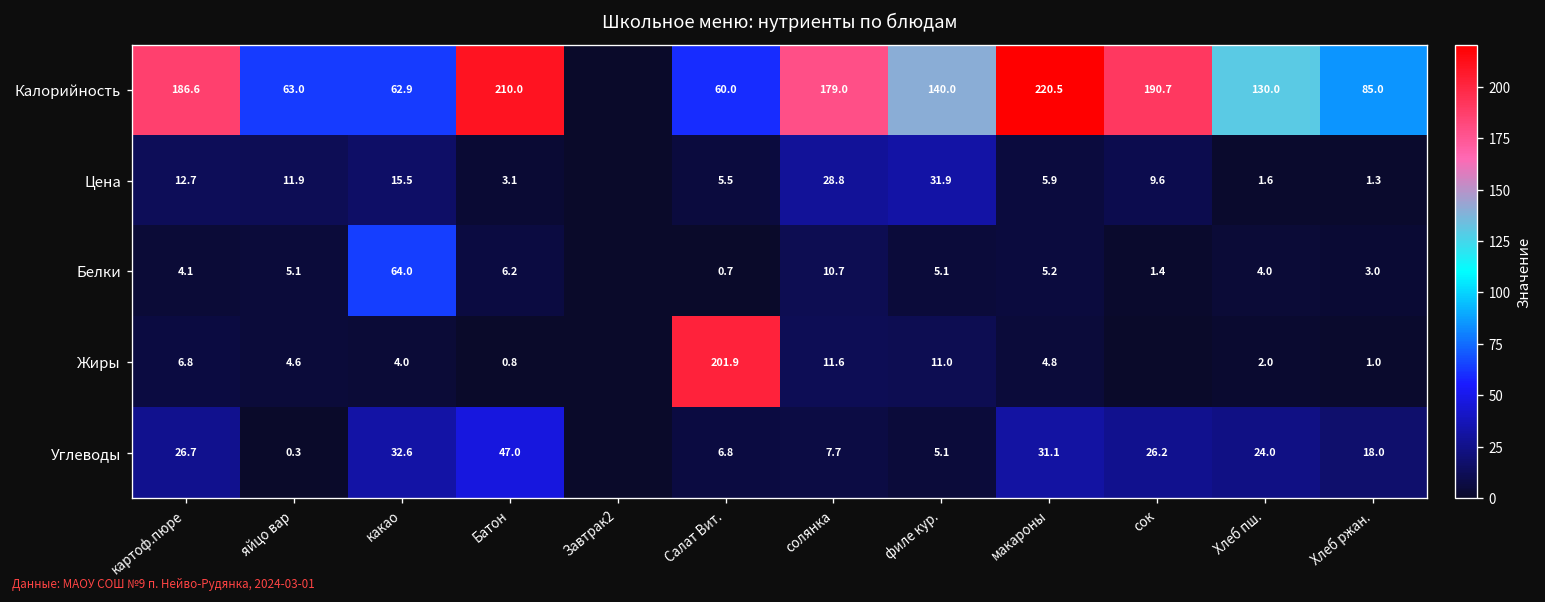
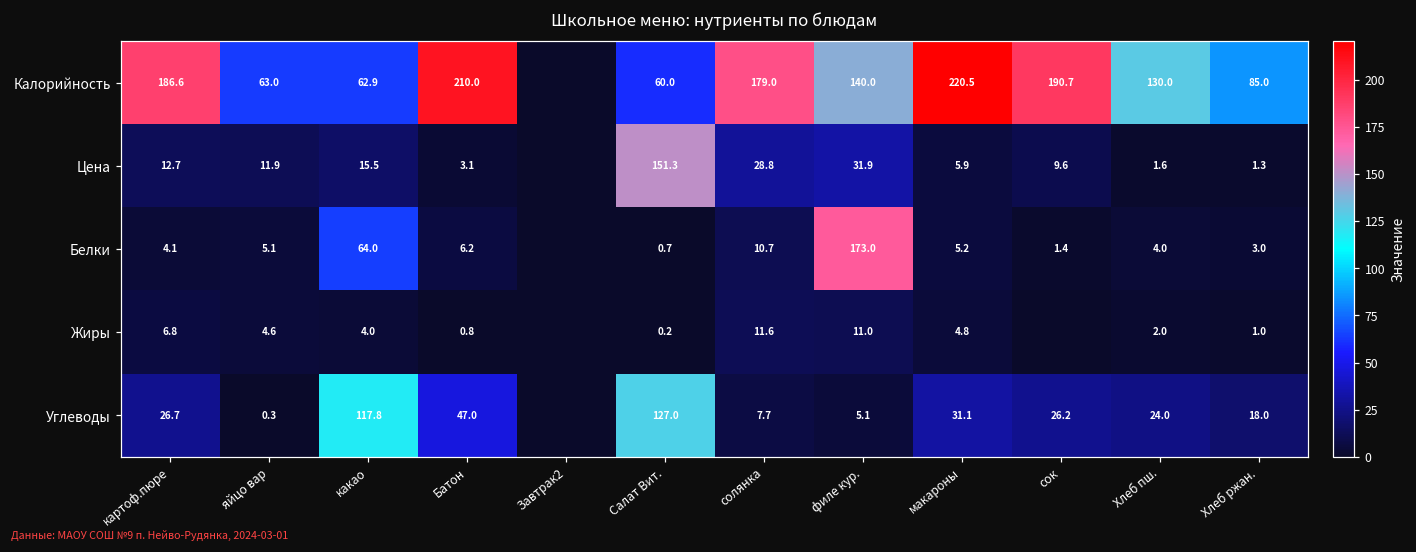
Цена, Салат Вит.: 5.5 -> 151.3
Белки, филе кур.: 5.1 -> 173.0
Жиры, Салат Вит.: 201.9 -> 0.2
Углеводы, какао: 32.6 -> 117.8
Углеводы, Салат Вит.: 6.8 -> 127.0
